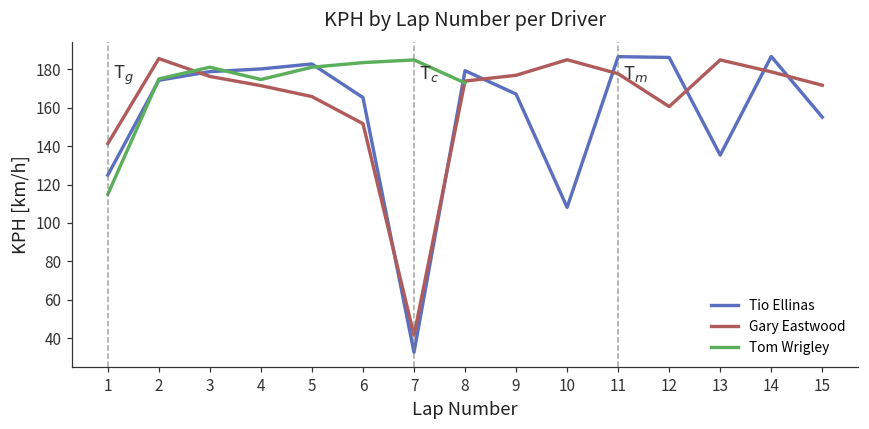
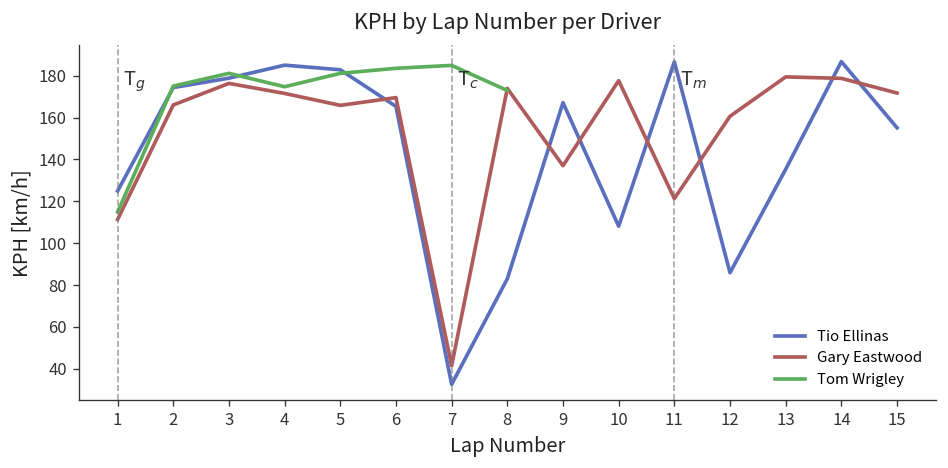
Gary Eastwood, 1: 141 -> 111
Gary Eastwood, 2: 186 -> 166
Tio Ellinas, 4: 180 -> 185
Gary Eastwood, 6: 152 -> 170
Tio Ellinas, 8: 179 -> 83
Gary Eastwood, 9: 177 -> 137
Gary Eastwood, 10: 185 -> 178
Gary Eastwood, 11: 178 -> 121
Tio Ellinas, 12: 186 -> 86
Gary Eastwood, 13: 185 -> 179
